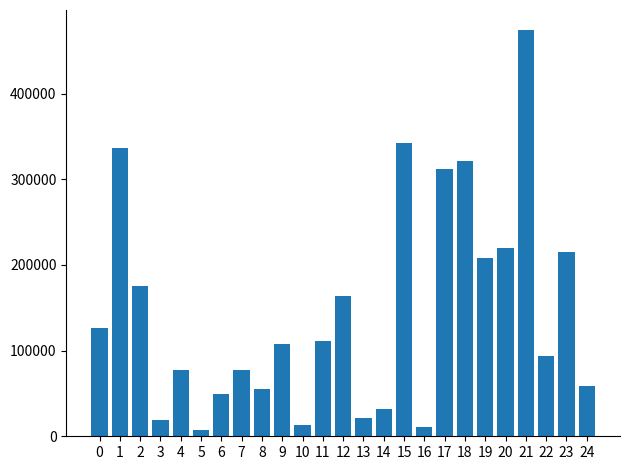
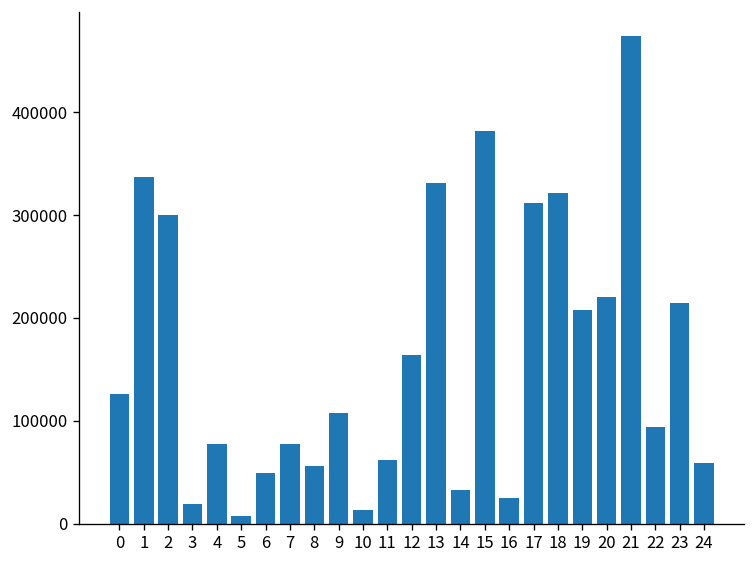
2: 180000 -> 300000
11: 110000 -> 60000
13: 20000 -> 330000
15: 340000 -> 380000
16: 10000 -> 30000
